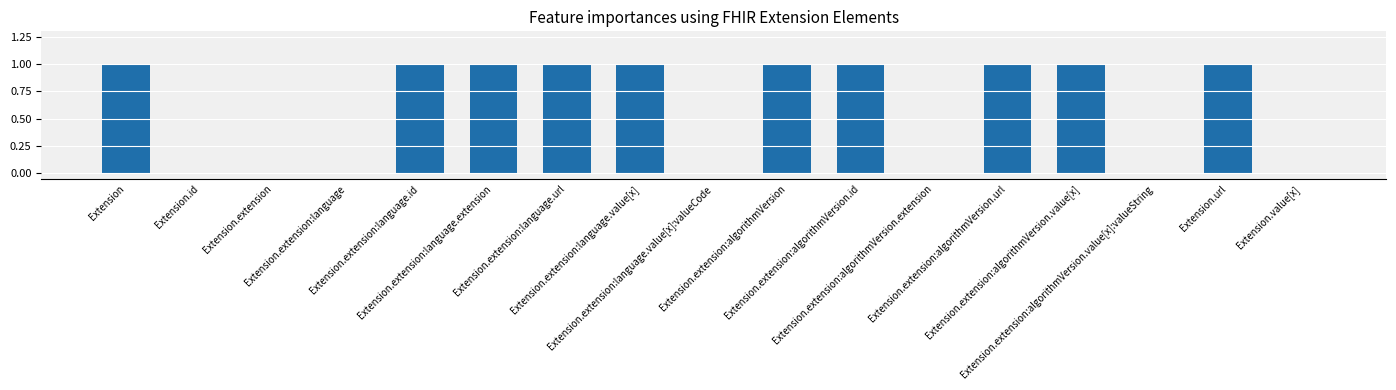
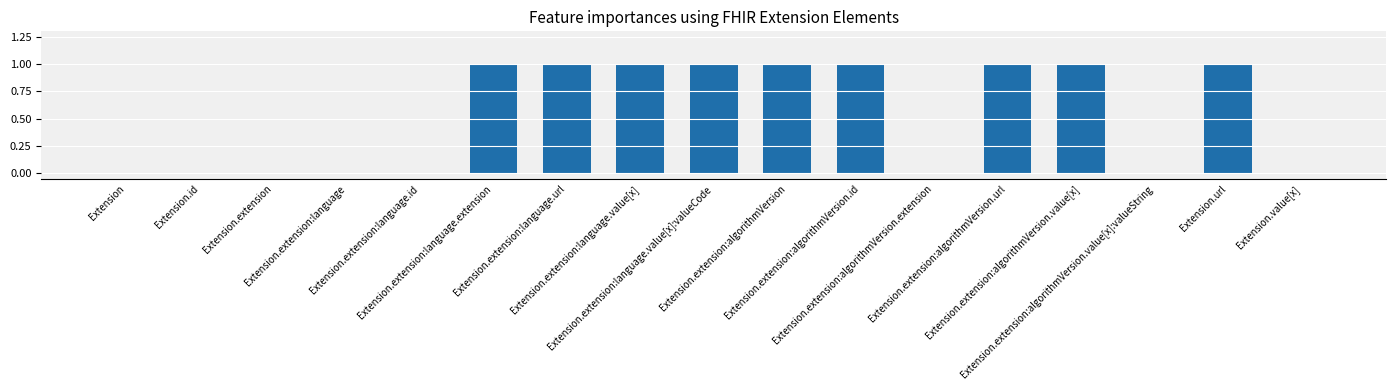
Extension: 1 -> 0
Extension.extension:language.id: 1 -> 0
Extension.extension:language.value[x]:valueCode: 0 -> 1
